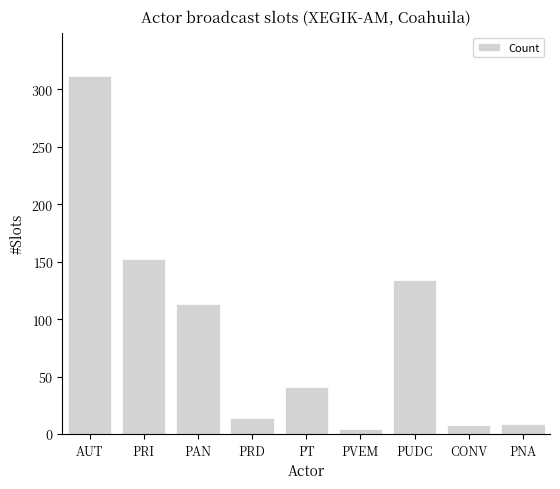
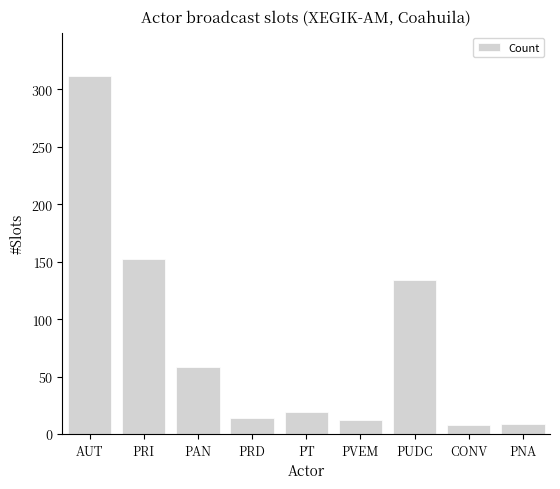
PAN: 113 -> 58
PT: 41 -> 19
PVEM: 4 -> 12
